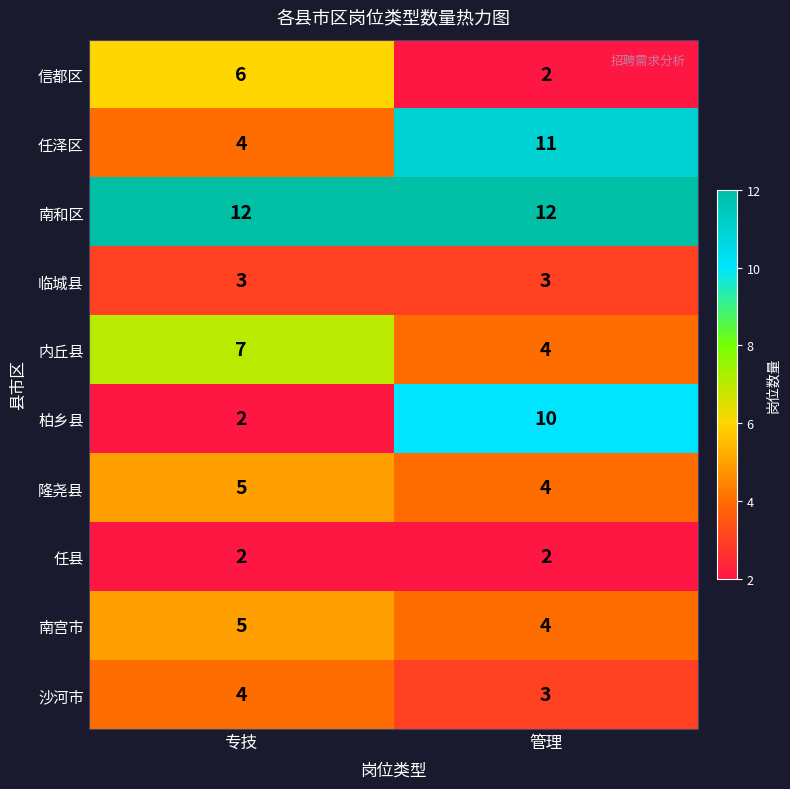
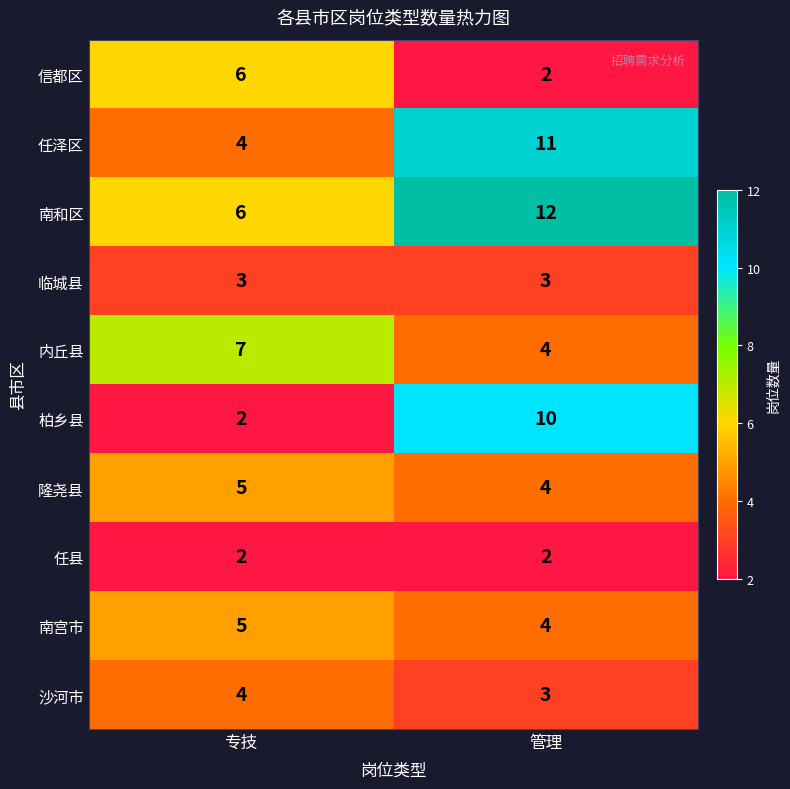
南和区, 专技: 12 -> 6
